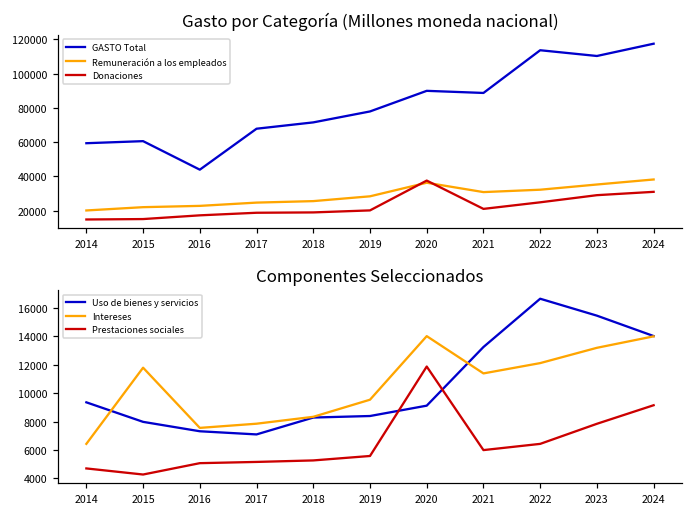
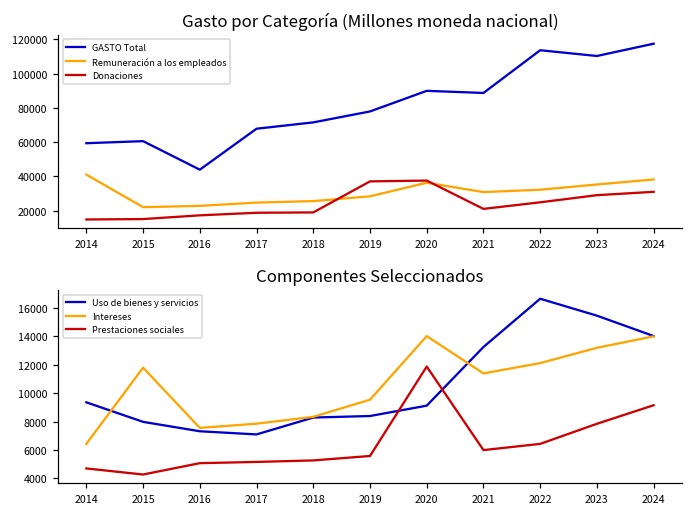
Gasto por Categoría (Millones moneda nacional), Remuneración a los empleados, 2014: 20000 -> 41000
Gasto por Categoría (Millones moneda nacional), Donaciones, 2019: 20000 -> 37000
